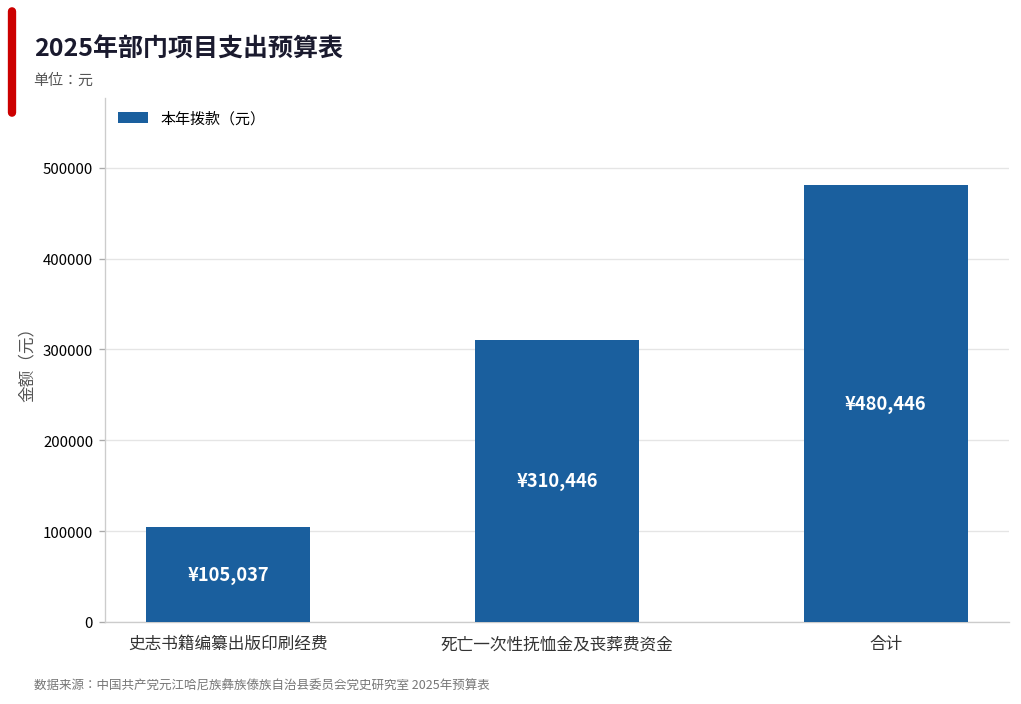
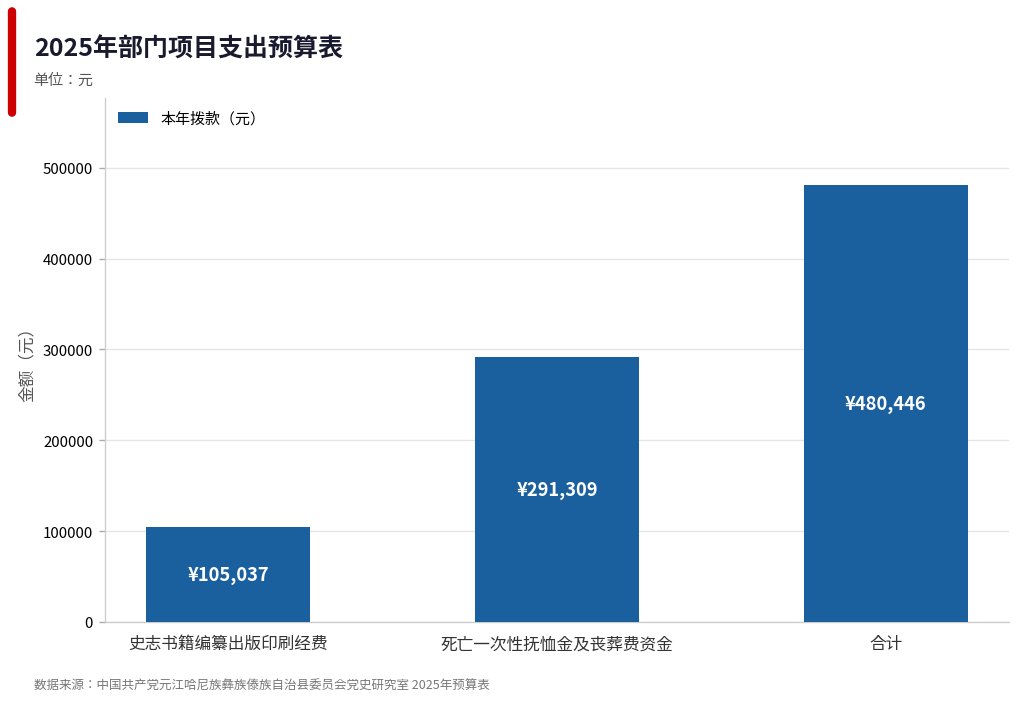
死亡一次性抚恤金及丧葬费资金: ¥310,446 -> ¥291,309
